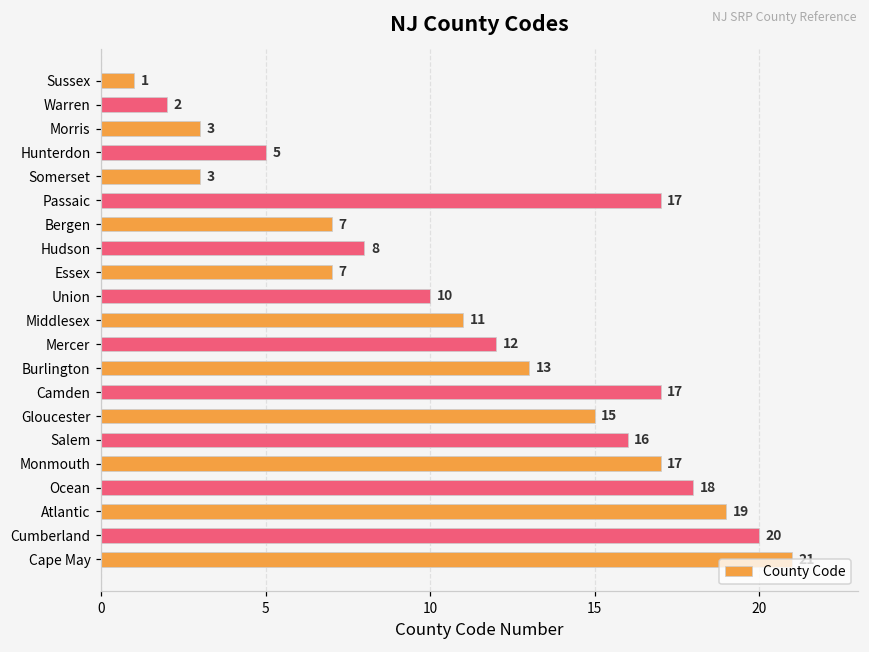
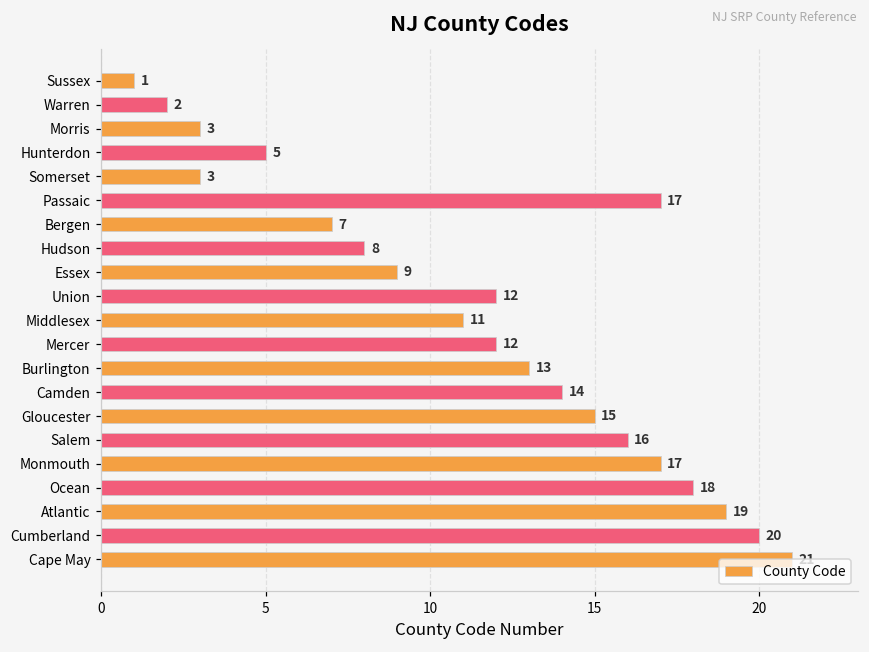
Essex: 7 -> 9
Union: 10 -> 12
Camden: 17 -> 14
